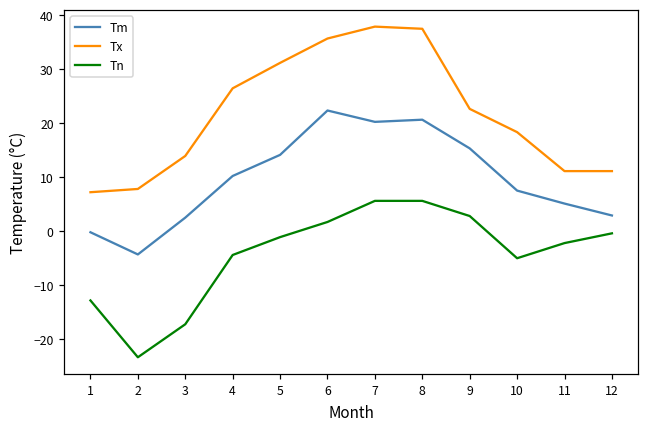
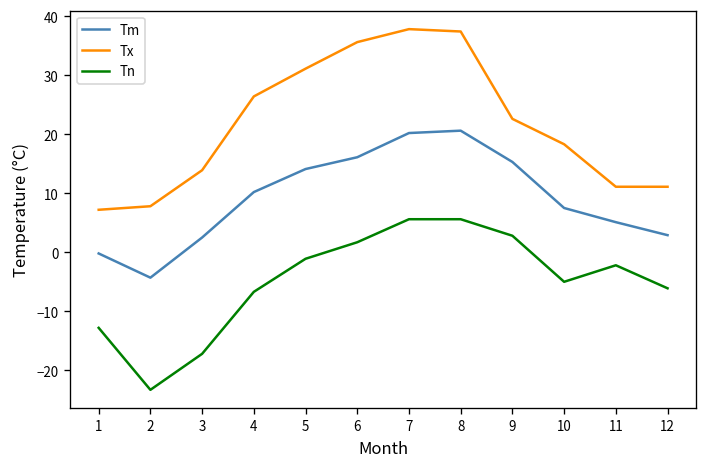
Tn, 4: -4 -> -7
Tm, 6: 22 -> 16
Tn, 12: 0 -> -6
